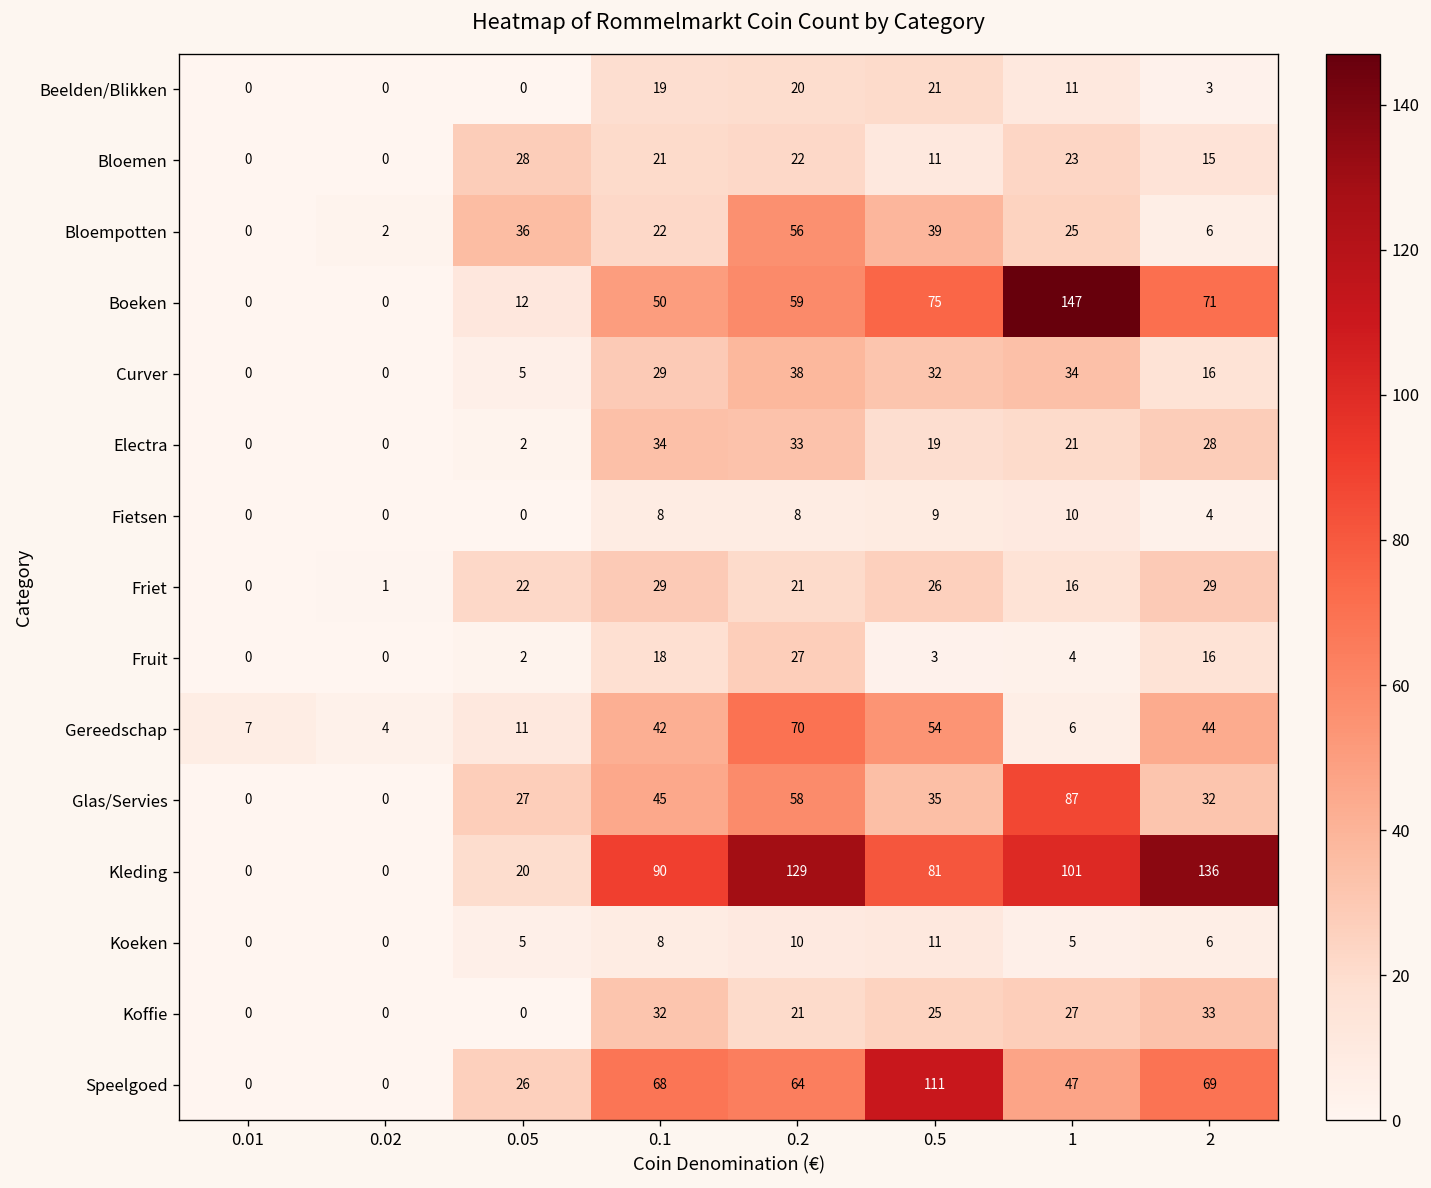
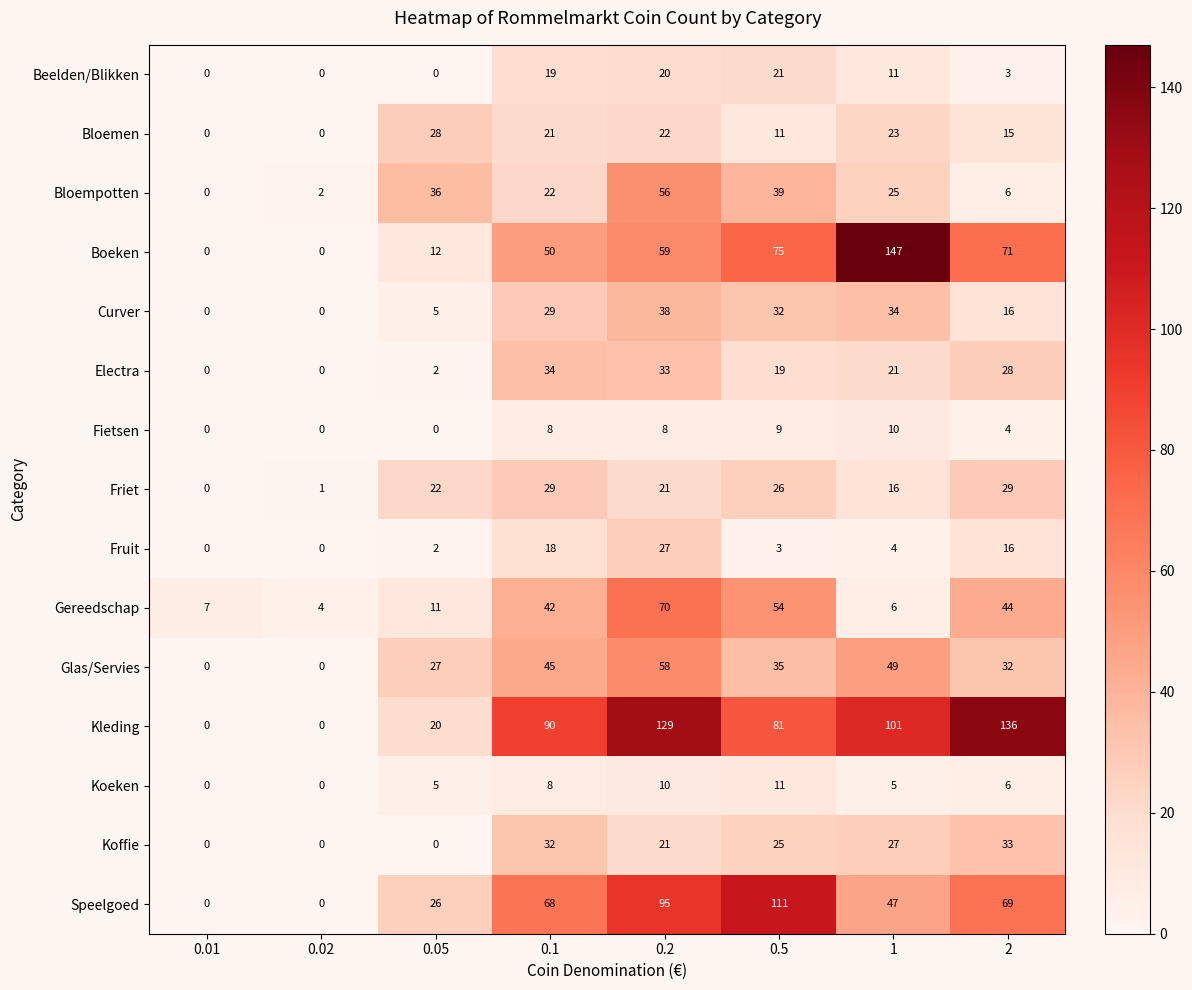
Glas/Servies, 1: 87 -> 49
Speelgoed, 0.2: 64 -> 95
